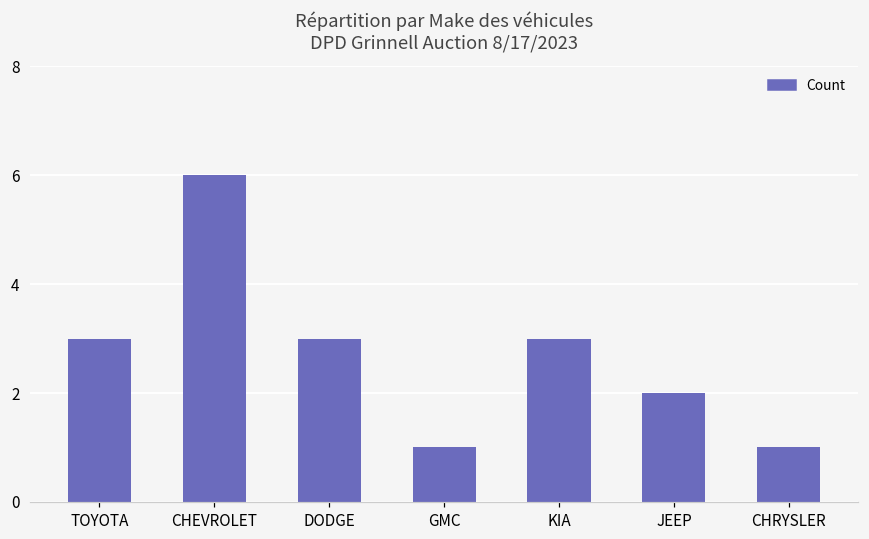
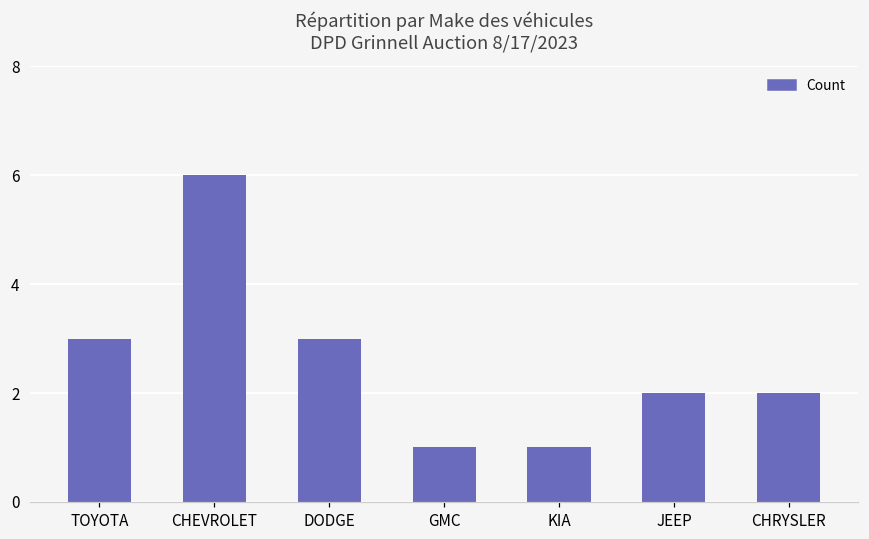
KIA: 3 -> 1
CHRYSLER: 1 -> 2
